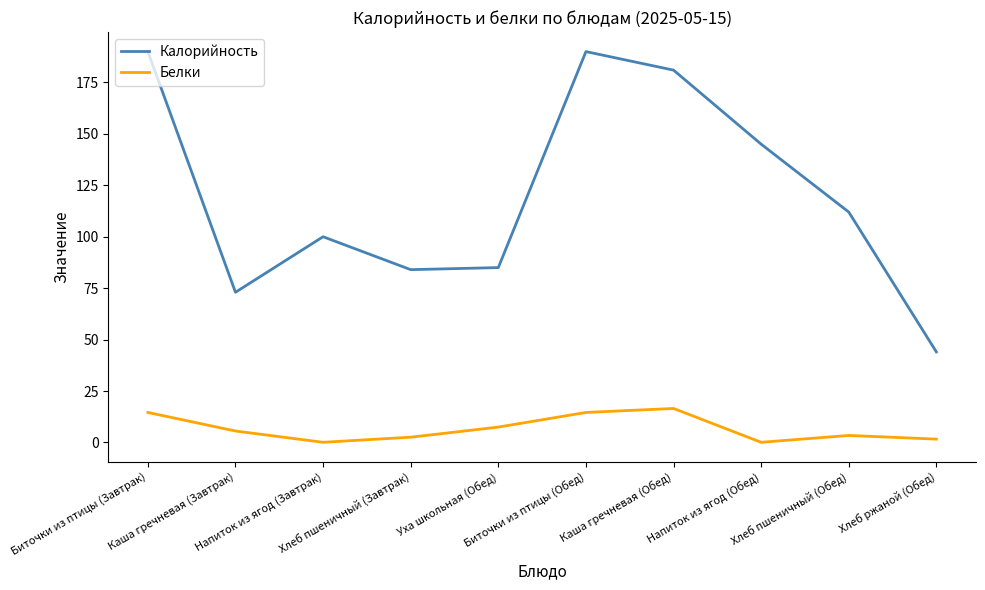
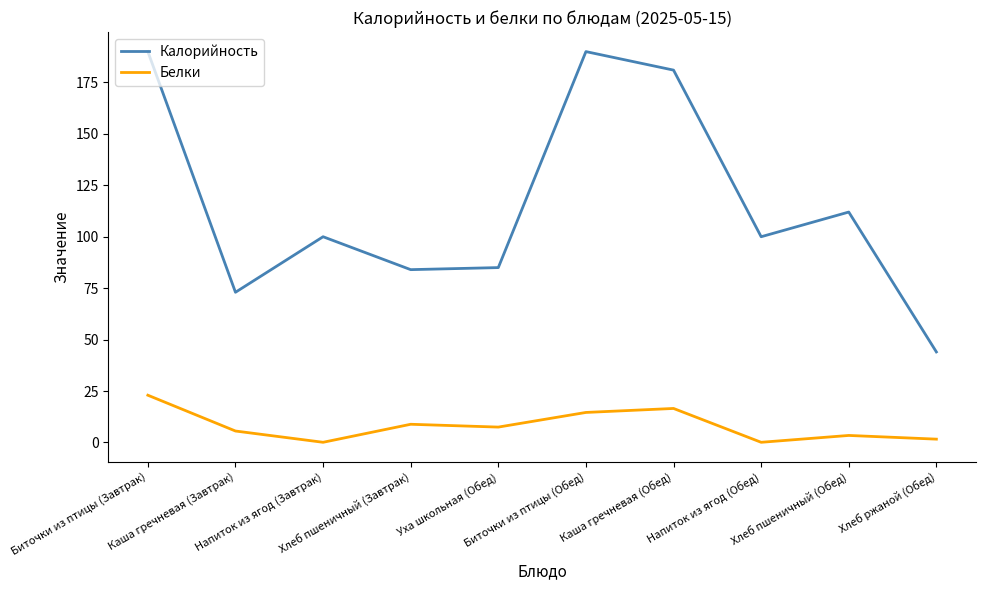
Белки, Биточки из птицы (Завтрак): 15 -> 23
Белки, Хлеб пшеничный (Завтрак): 3 -> 9
Калорийность, Напиток из ягод (Обед): 145 -> 100
